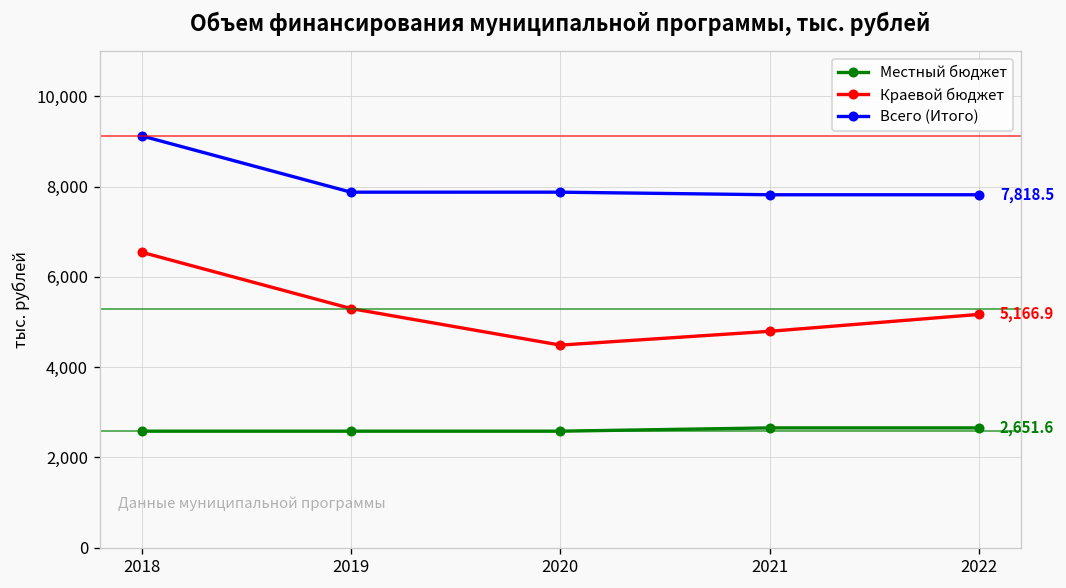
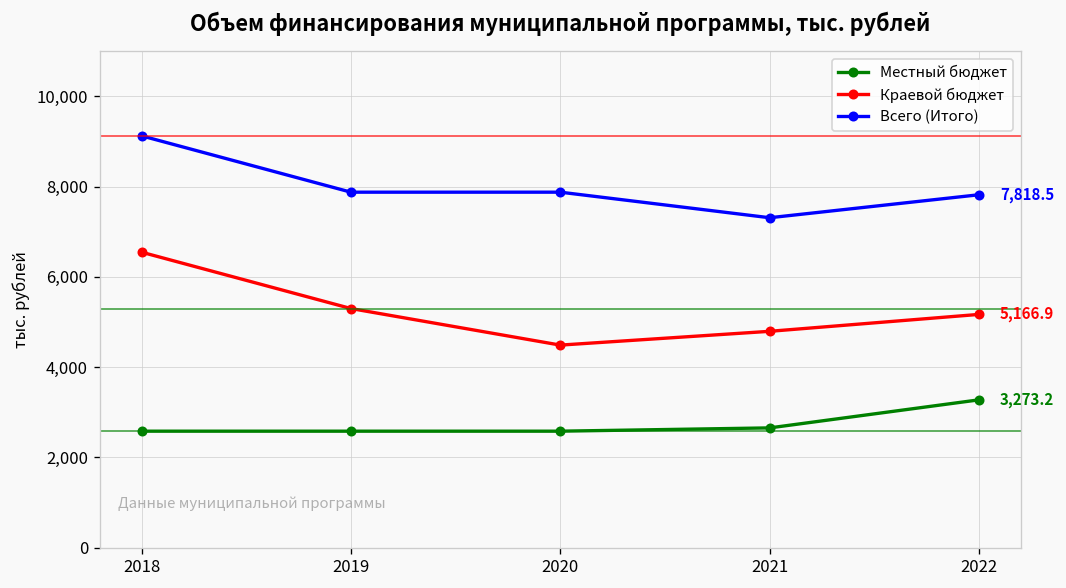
Всего (Итого), 2021: 7,800 -> 7,300
Местный бюджет, 2022: 2,651.6 -> 3,273.2
